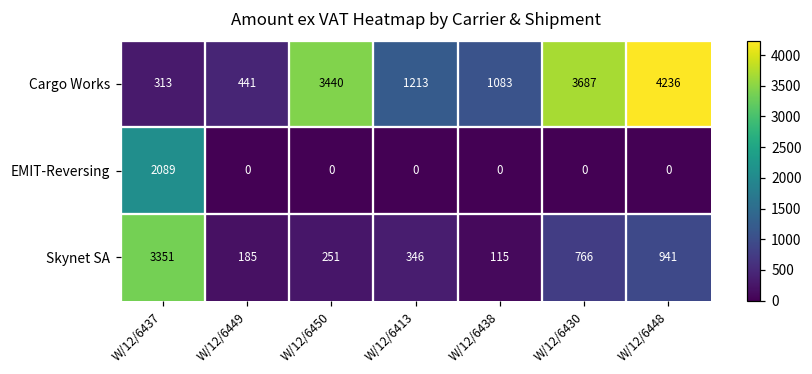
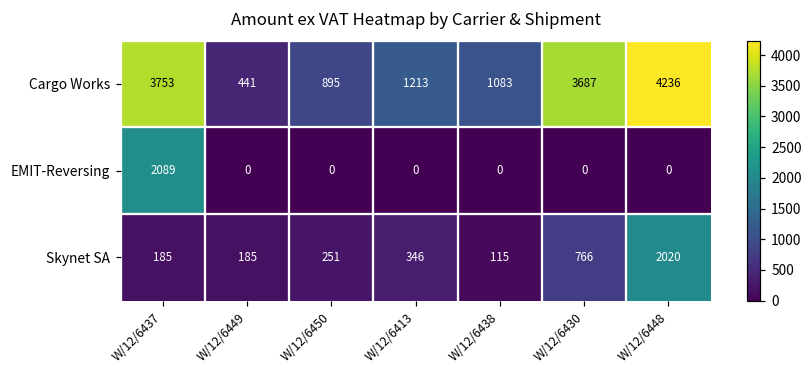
Cargo Works, W/12/6437: 313 -> 3753
Cargo Works, W/12/6450: 3440 -> 895
Skynet SA, W/12/6437: 3351 -> 185
Skynet SA, W/12/6448: 941 -> 2020
